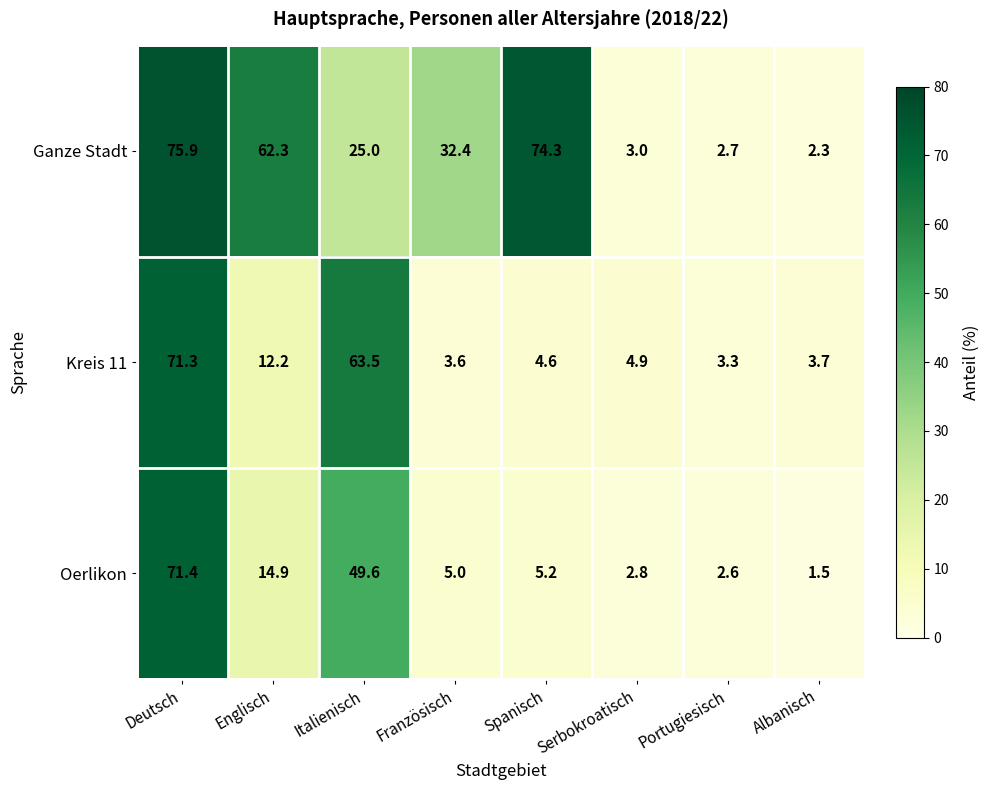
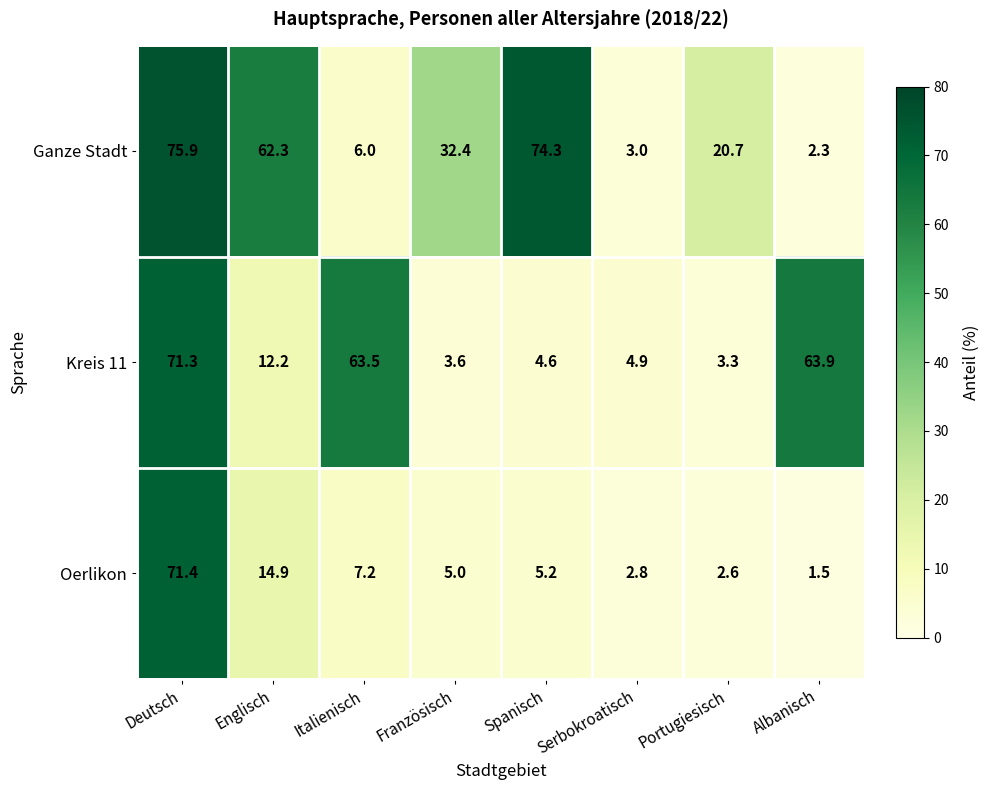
Ganze Stadt, Italienisch: 25.0 -> 6.0
Ganze Stadt, Portugiesisch: 2.7 -> 20.7
Kreis 11, Albanisch: 3.7 -> 63.9
Oerlikon, Italienisch: 49.6 -> 7.2
